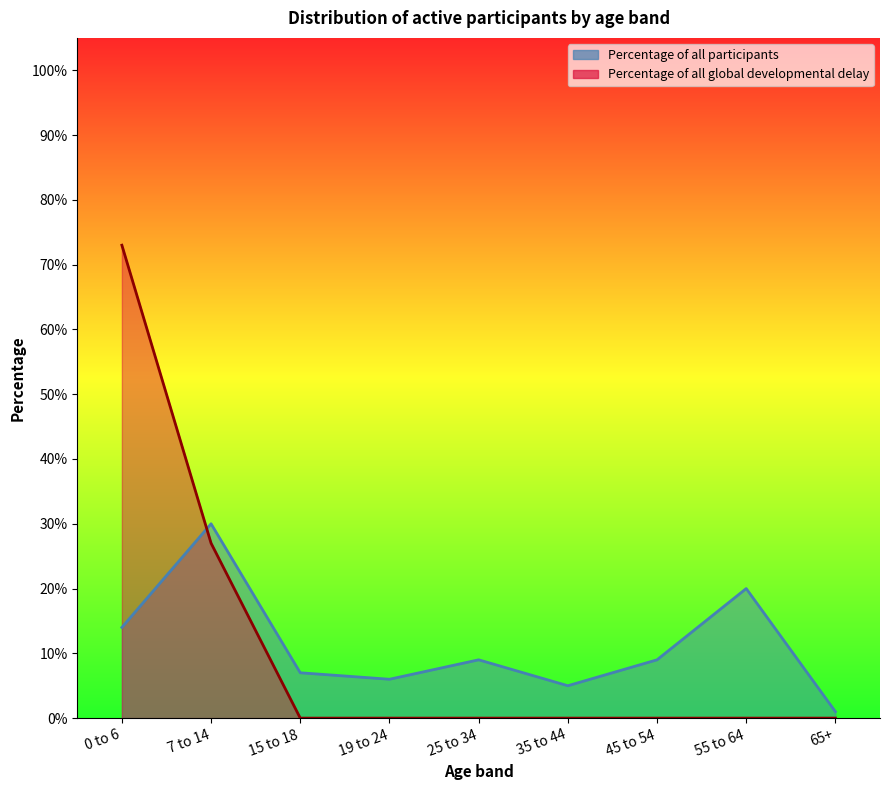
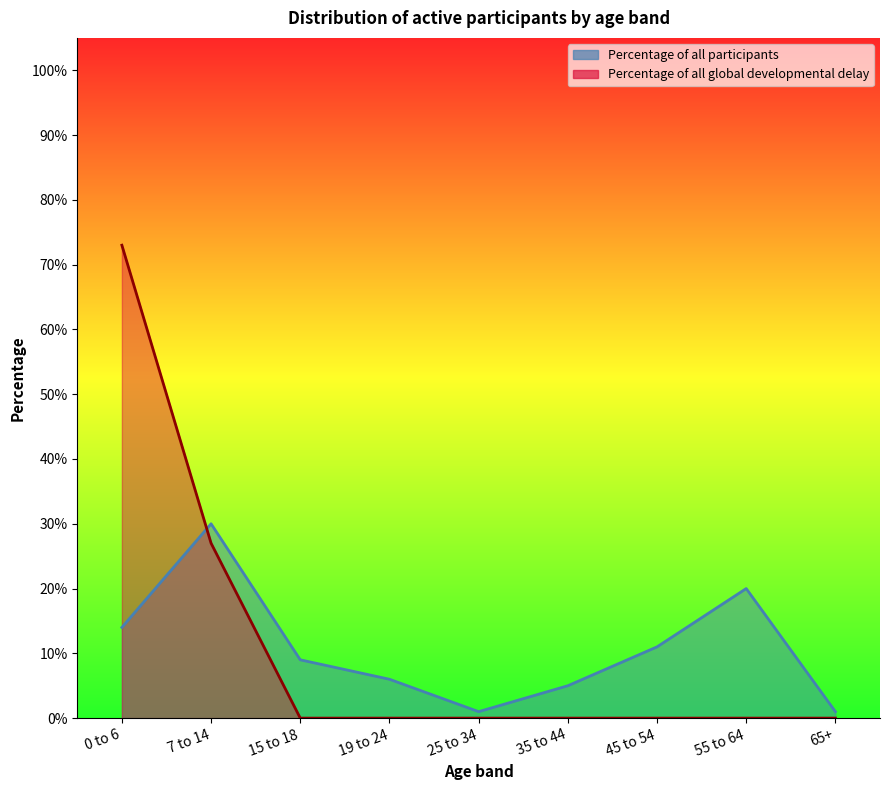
Percentage of all participants, 15 to 18: 7% -> 9%
Percentage of all participants, 25 to 34: 9% -> 1%
Percentage of all participants, 45 to 54: 9% -> 11%
